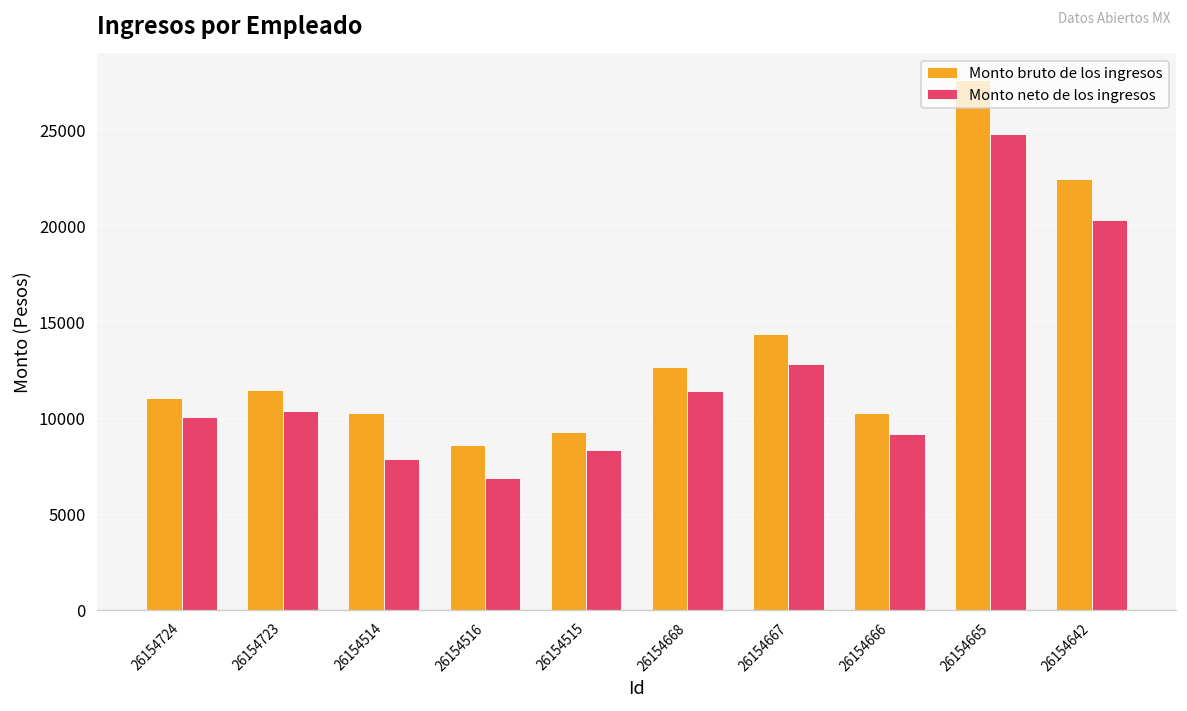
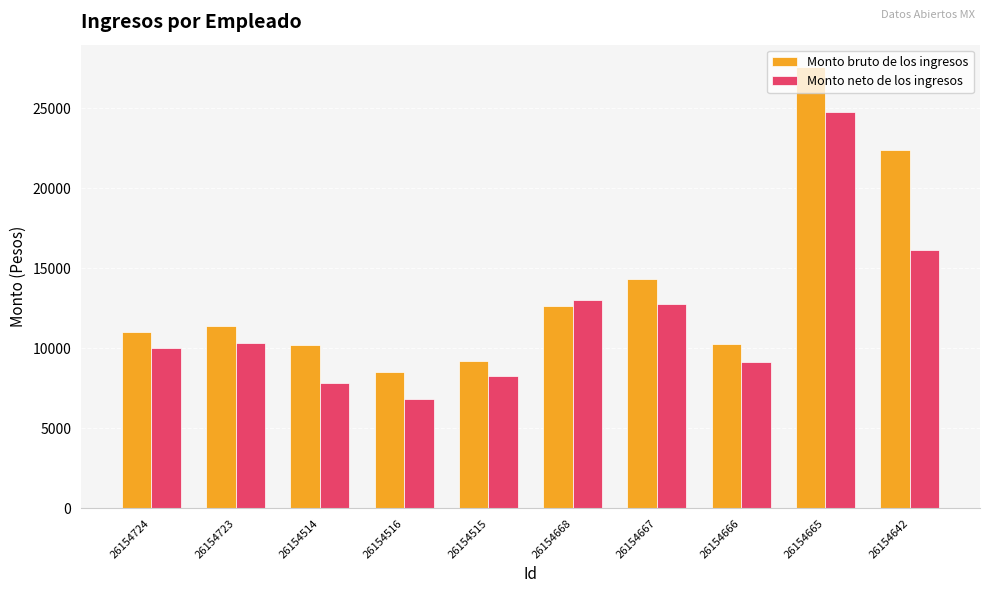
Monto neto de los ingresos, 26154668: 11400 -> 13000
Monto neto de los ingresos, 26154642: 20300 -> 16200
